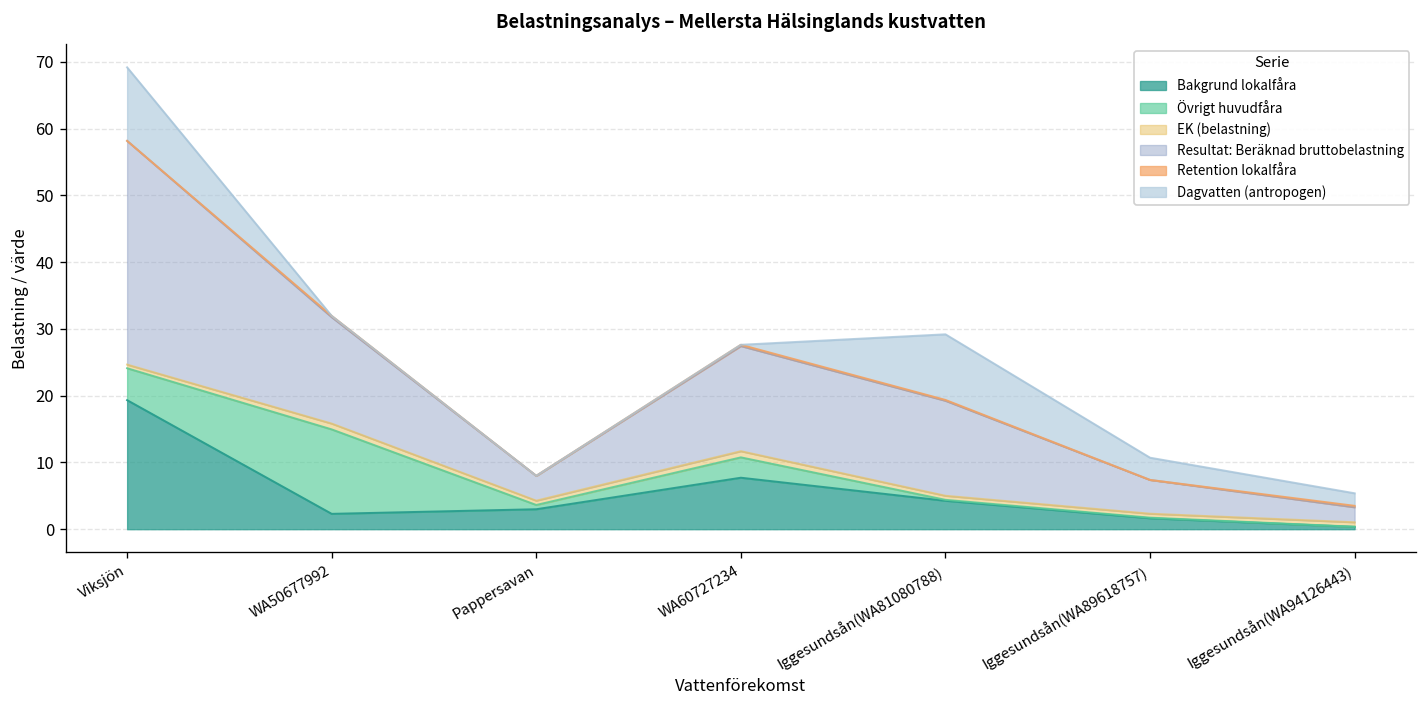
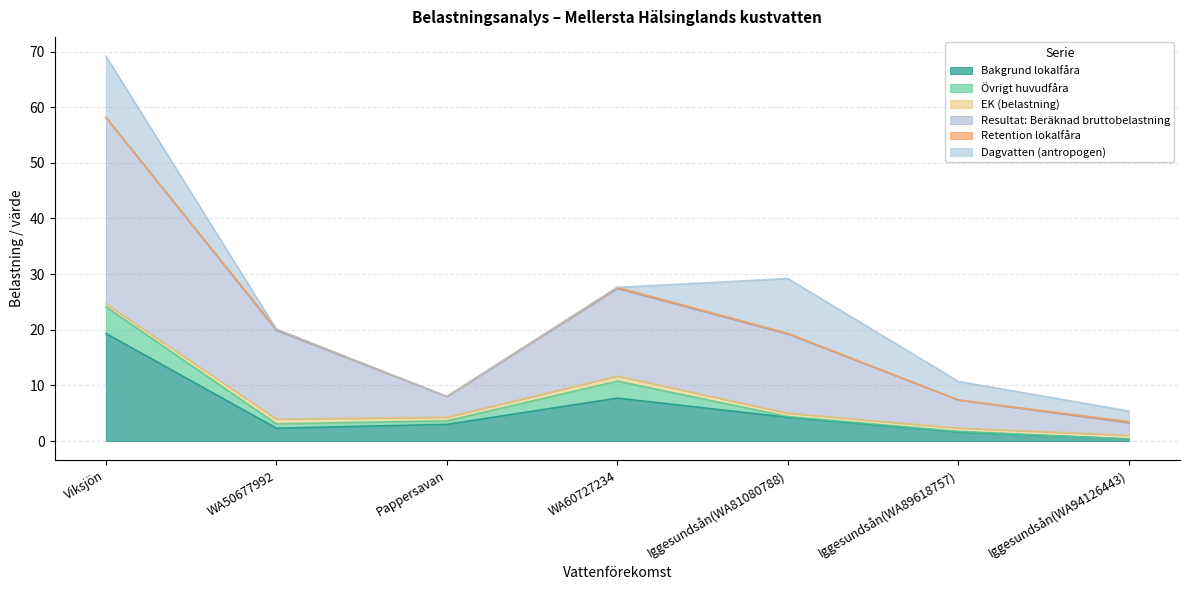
Övrigt huvudfåra, WA50677992: 13 -> 1
